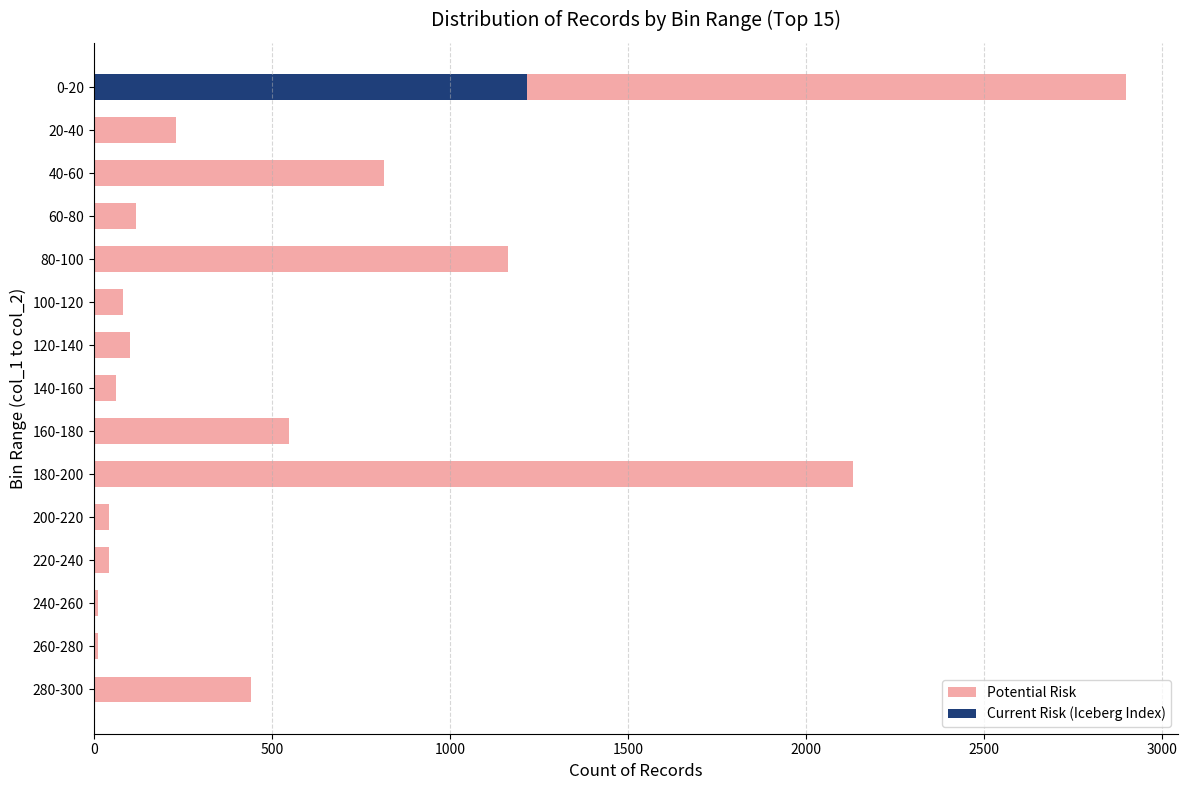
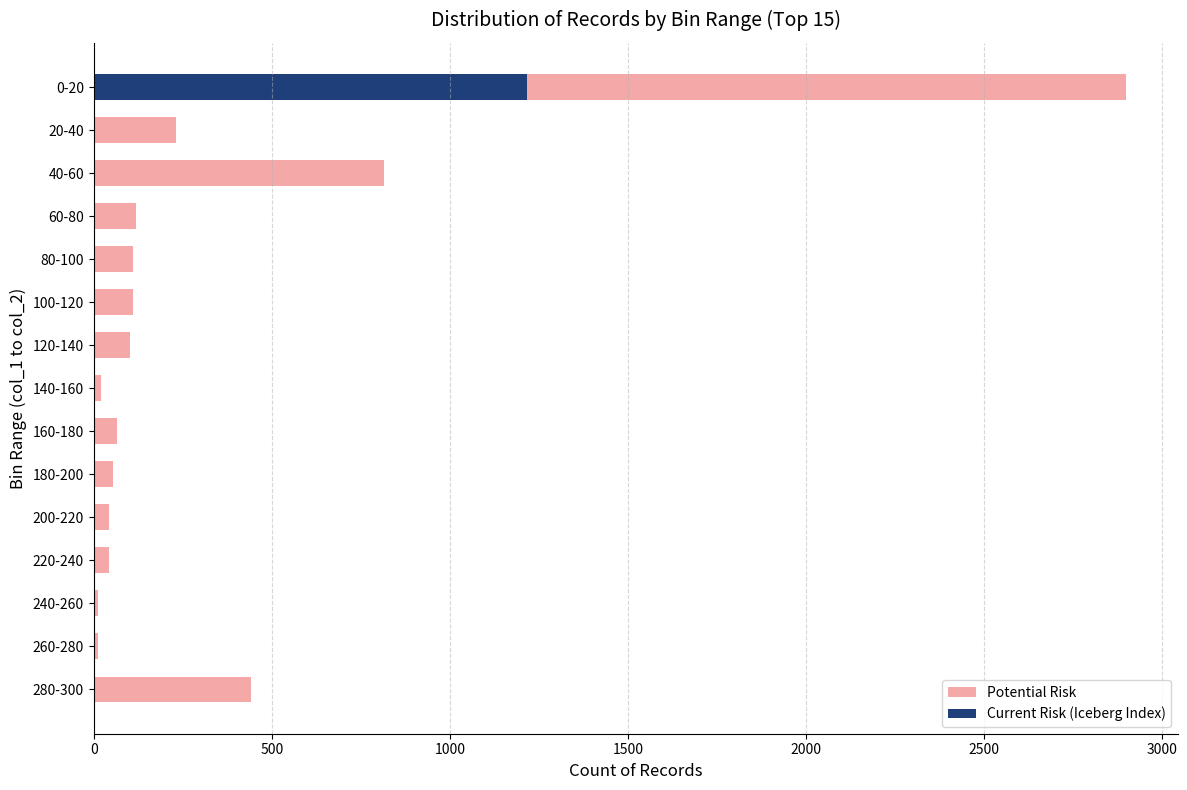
Potential Risk, 80-100: 1160 -> 110
Potential Risk, 100-120: 80 -> 110
Potential Risk, 140-160: 60 -> 20
Potential Risk, 160-180: 550 -> 70
Potential Risk, 180-200: 2130 -> 60
